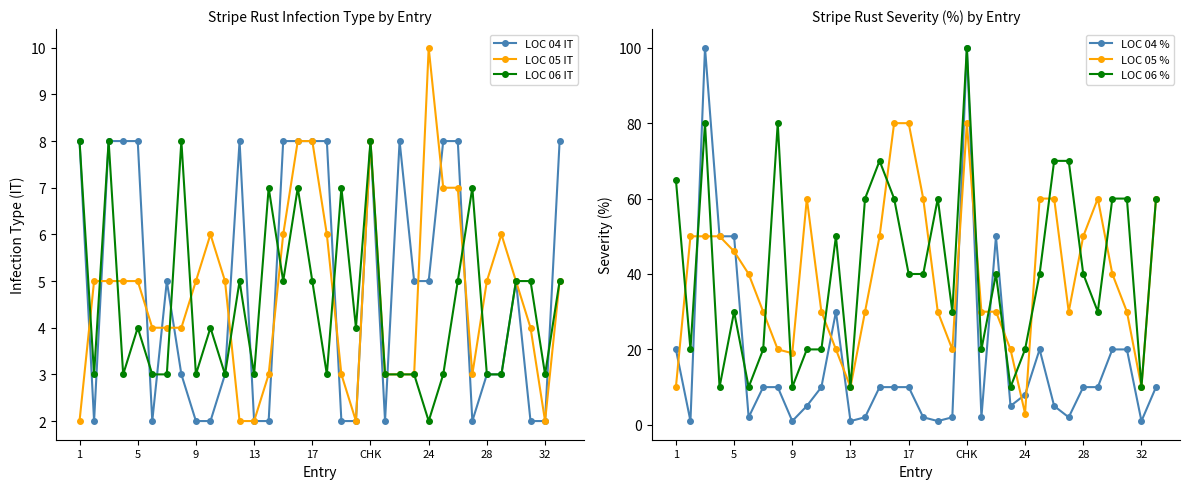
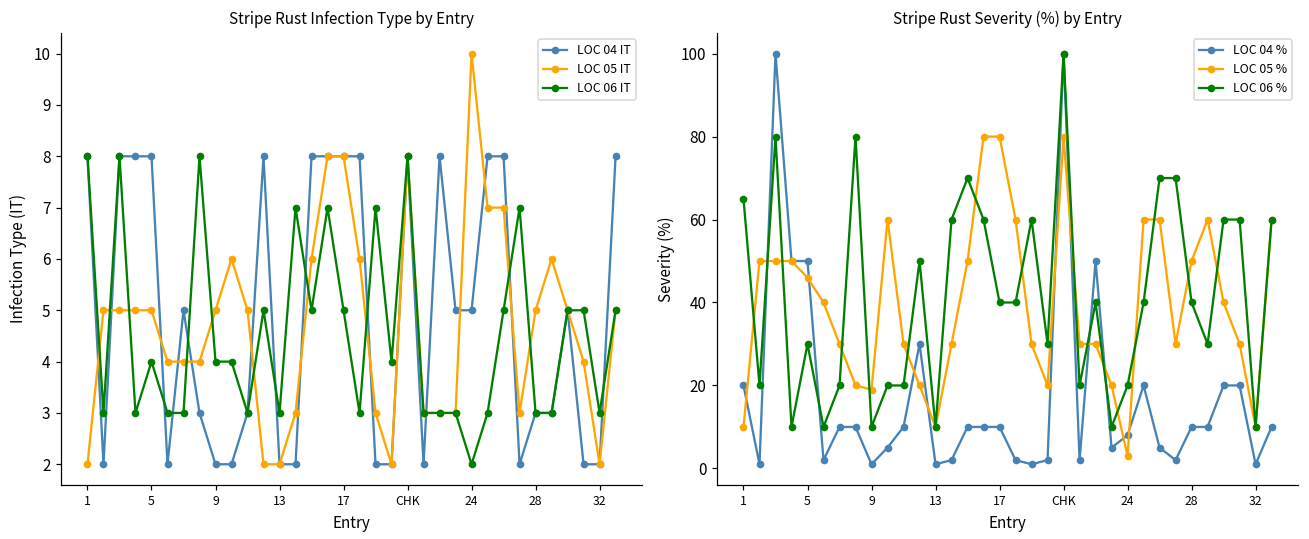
Stripe Rust Infection Type by Entry, LOC 06 IT, 9: 3 -> 4
